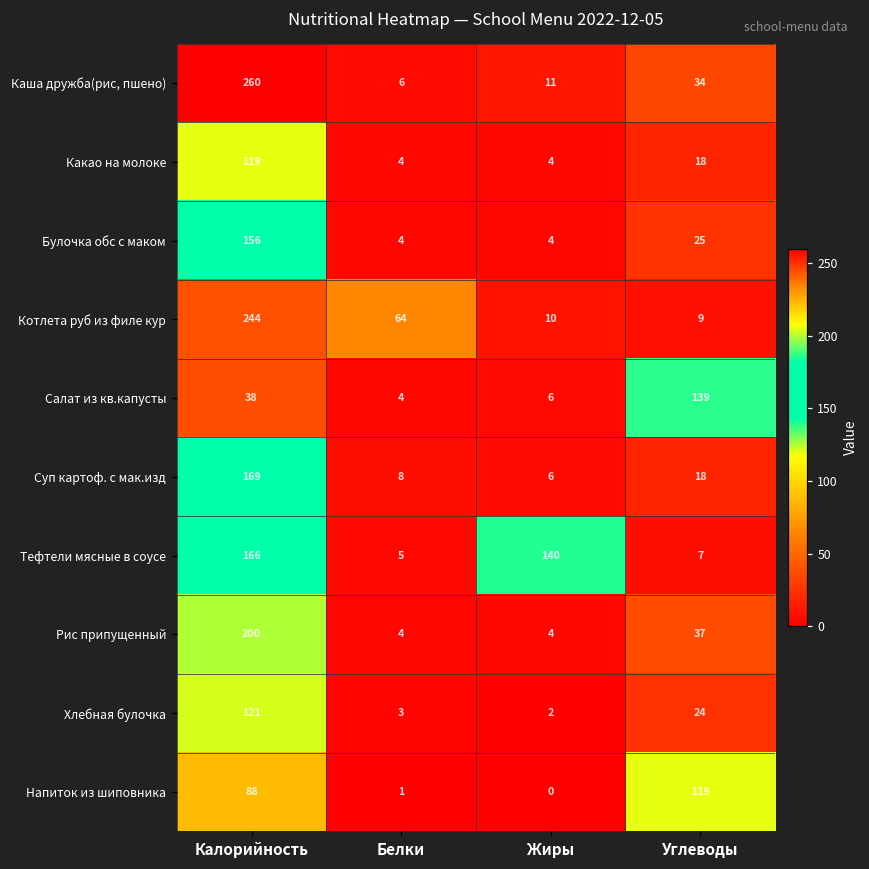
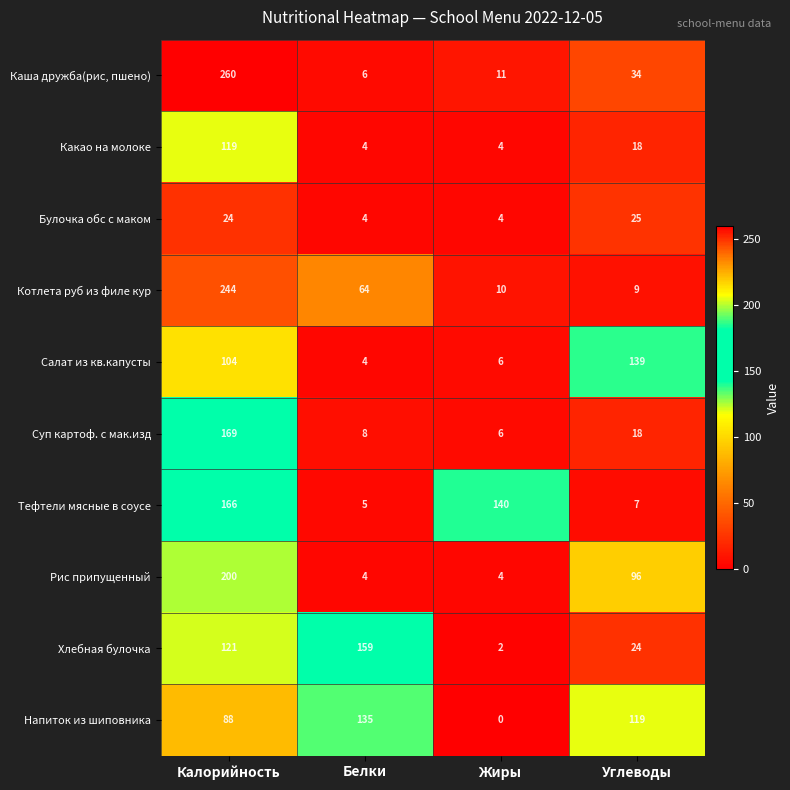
Булочка обс с маком, Калорийность: 156 -> 24
Салат из кв.капусты, Калорийность: 38 -> 104
Рис припущенный, Углеводы: 37 -> 96
Хлебная булочка, Белки: 3 -> 159
Напиток из шиповника, Белки: 1 -> 135
